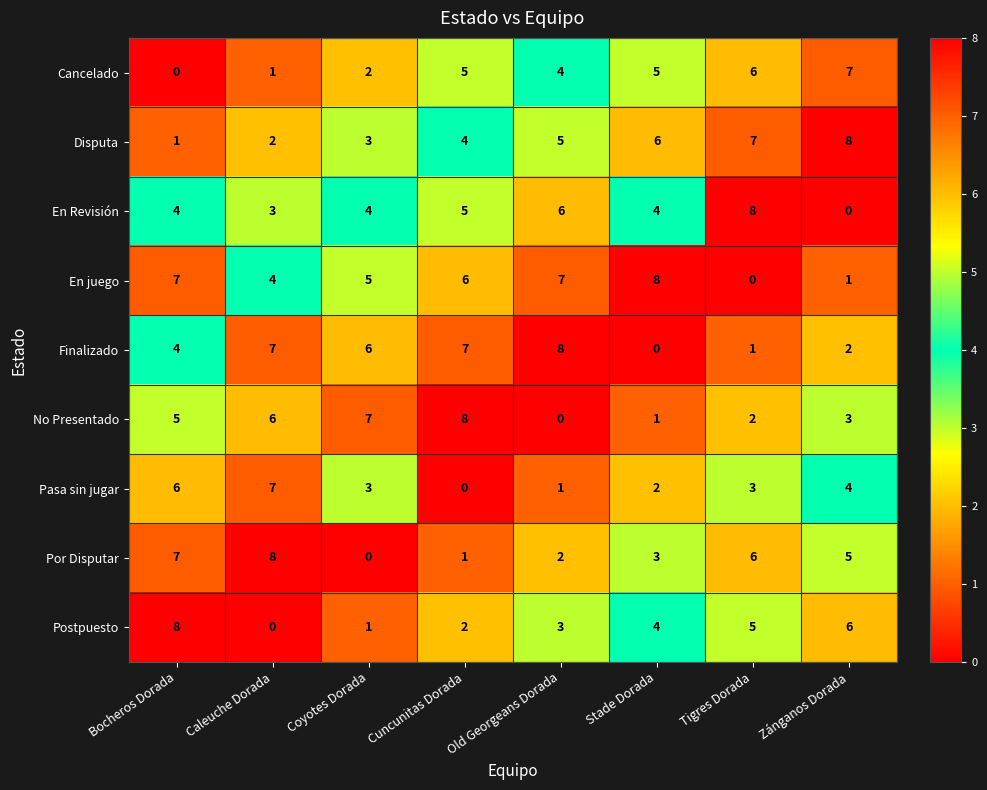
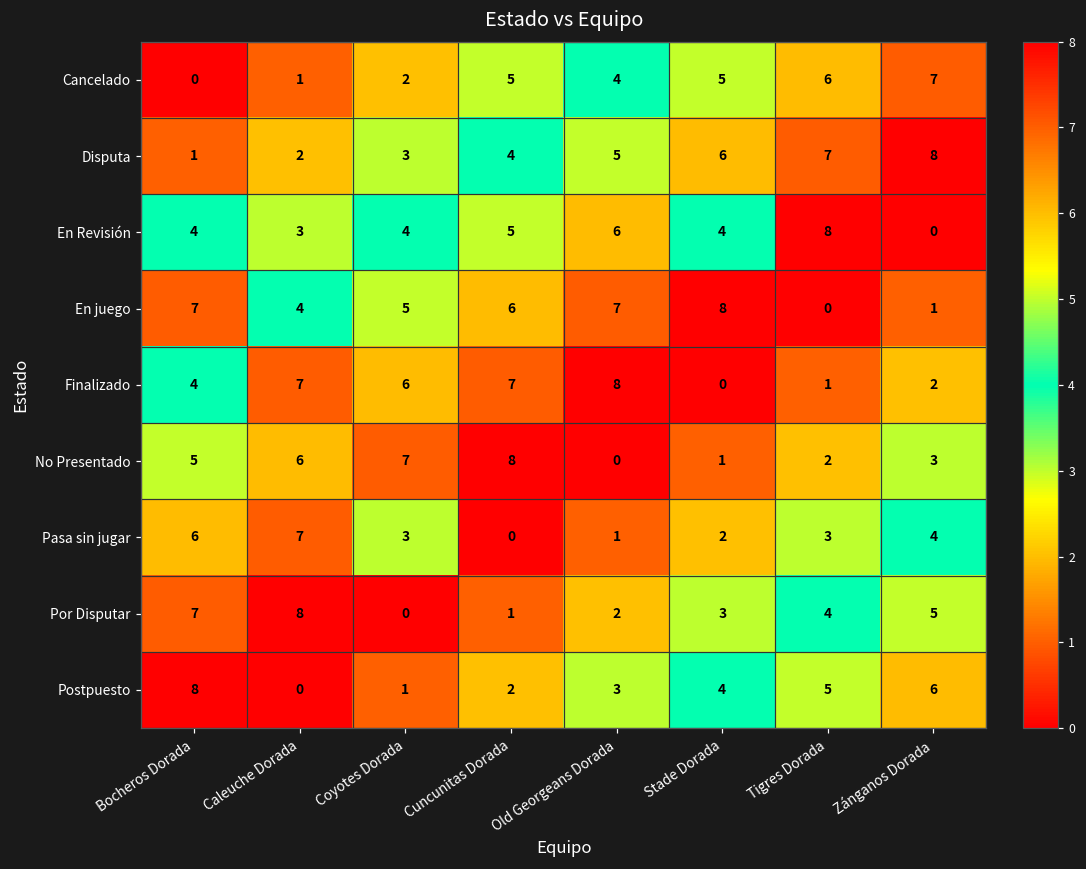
Por Disputar, Tigres Dorada: 6 -> 4
